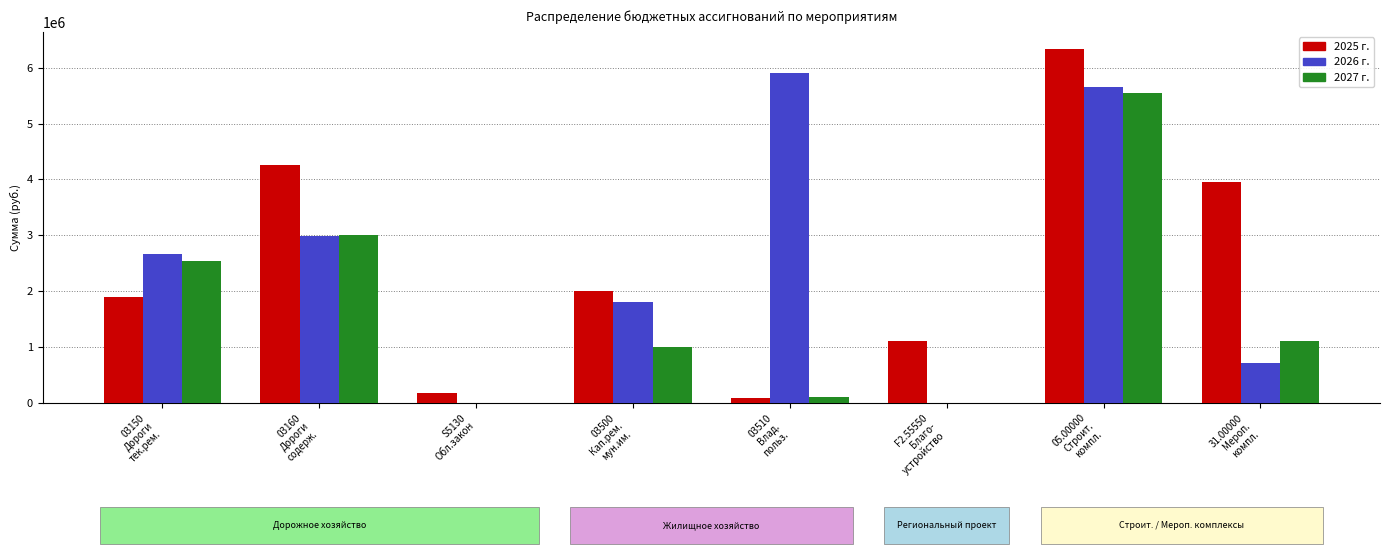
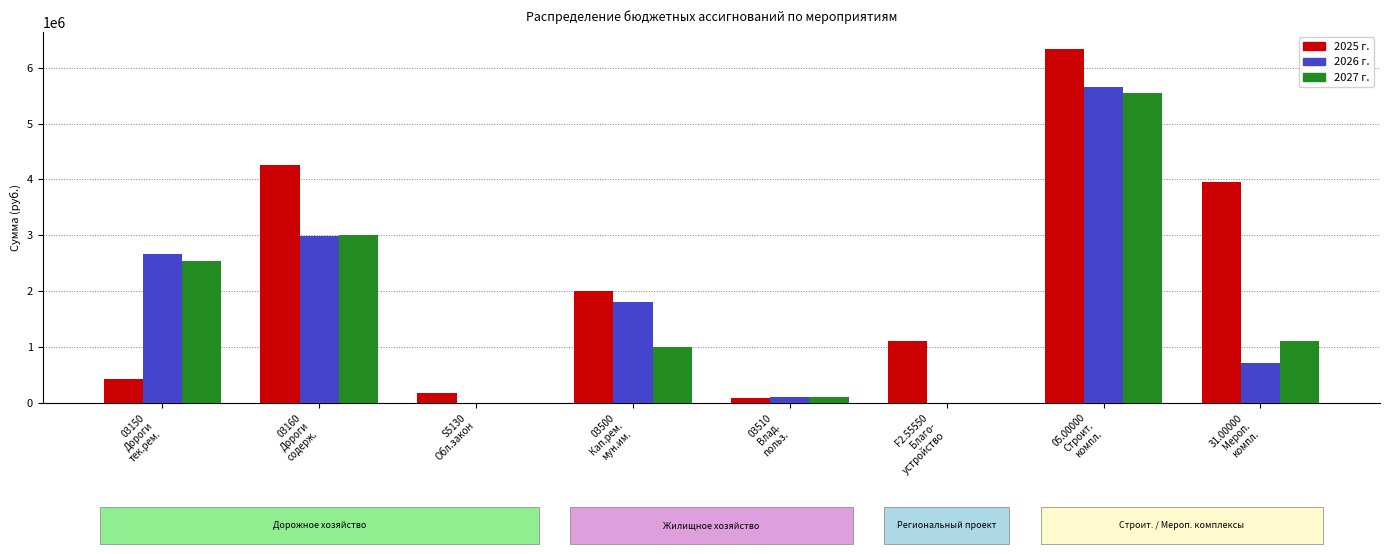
2025 г., 03150 Дороги тек.рем.: 1900000 -> 400000
2026 г., 03510 Влад. польз.: 5900000 -> 100000
